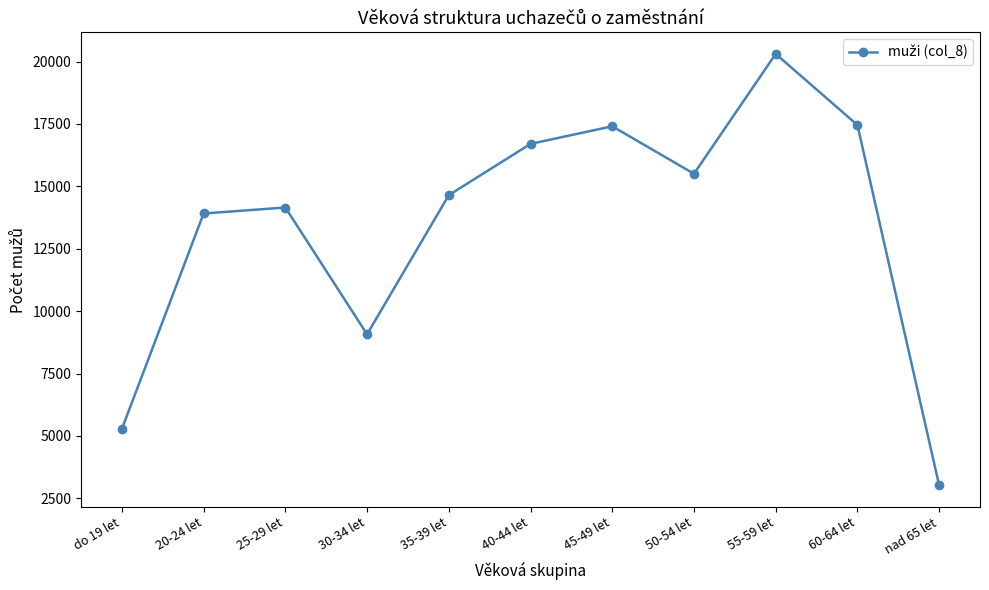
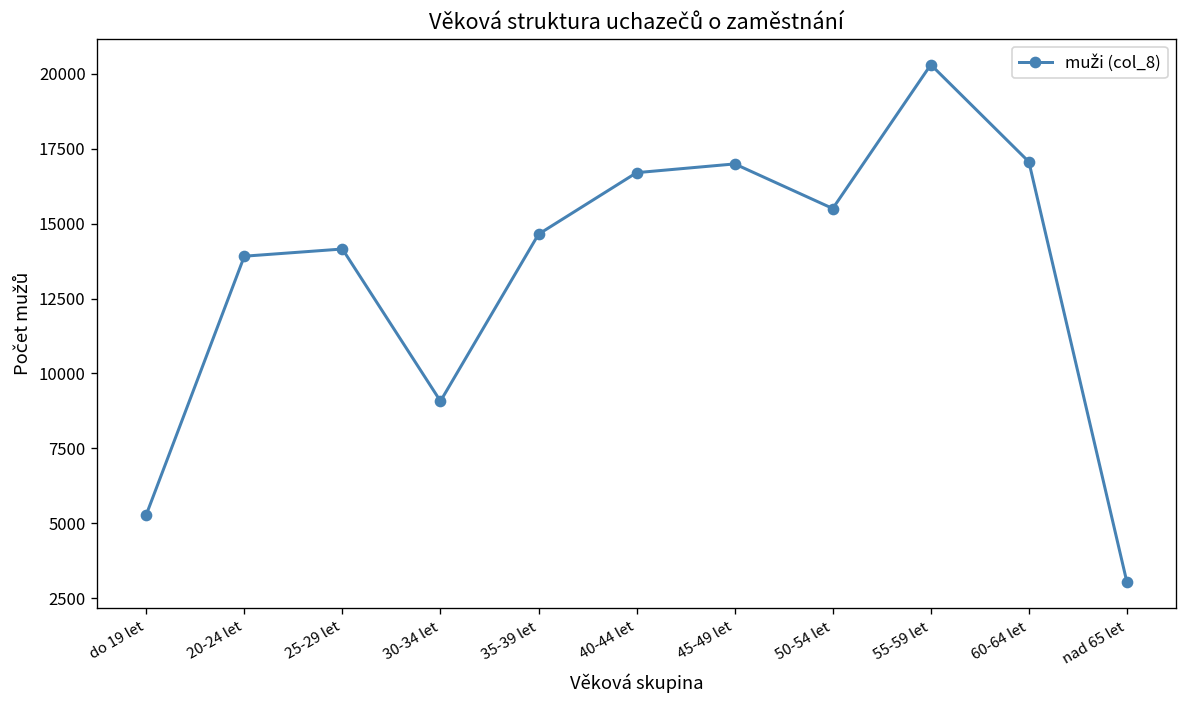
45-49 let: 17400 -> 17000
60-64 let: 17500 -> 17100
